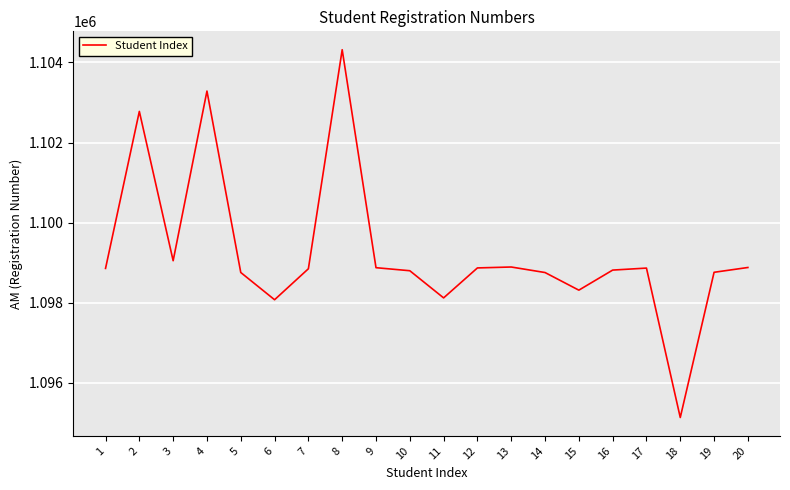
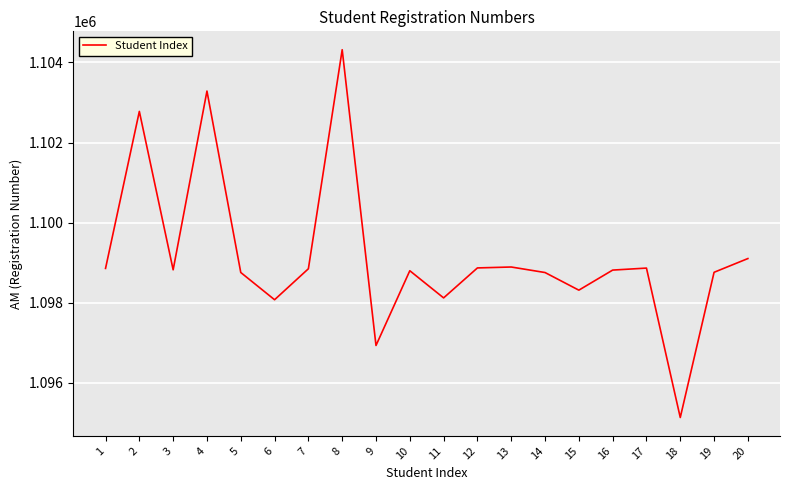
3: 1099100 -> 1098800
9: 1098900 -> 1096900
20: 1098900 -> 1099100
